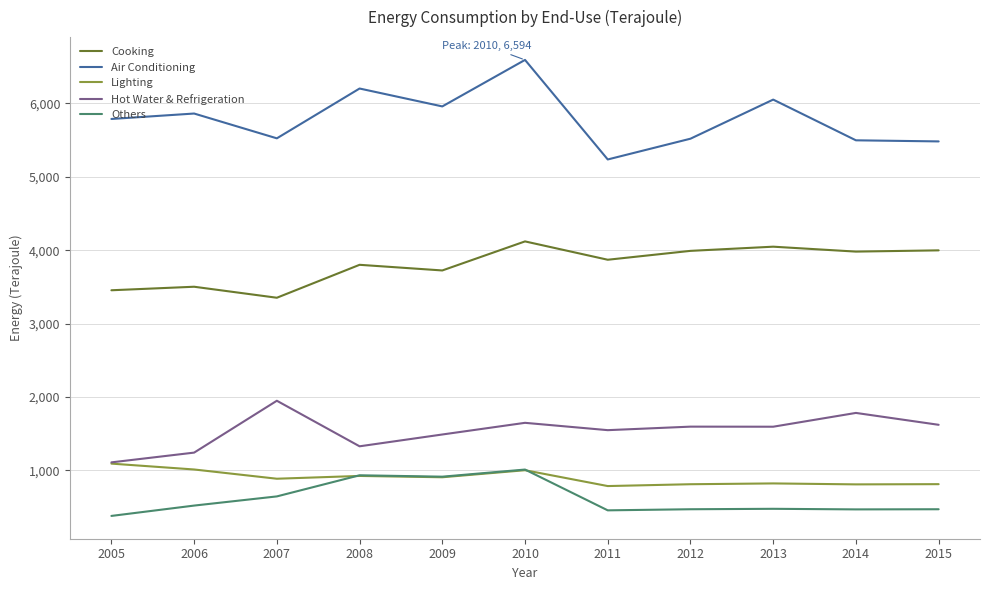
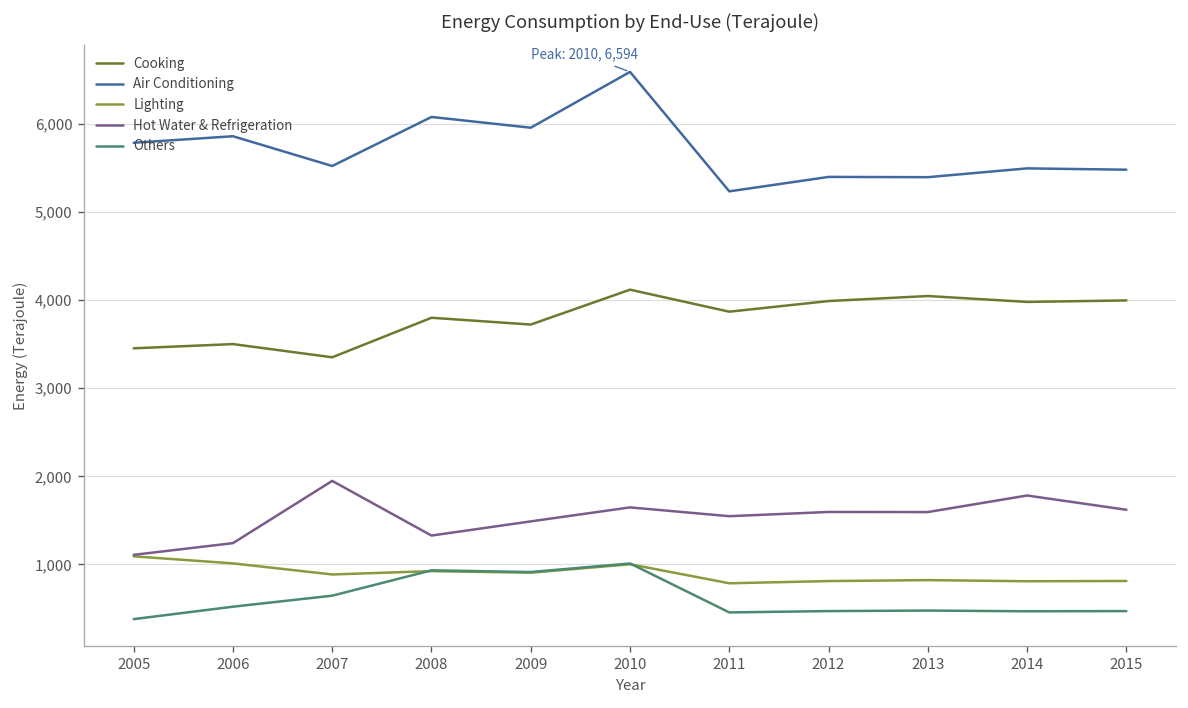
Air Conditioning, 2008: 6,200 -> 6,100
Air Conditioning, 2012: 5,500 -> 5,400
Air Conditioning, 2013: 6,100 -> 5,400
